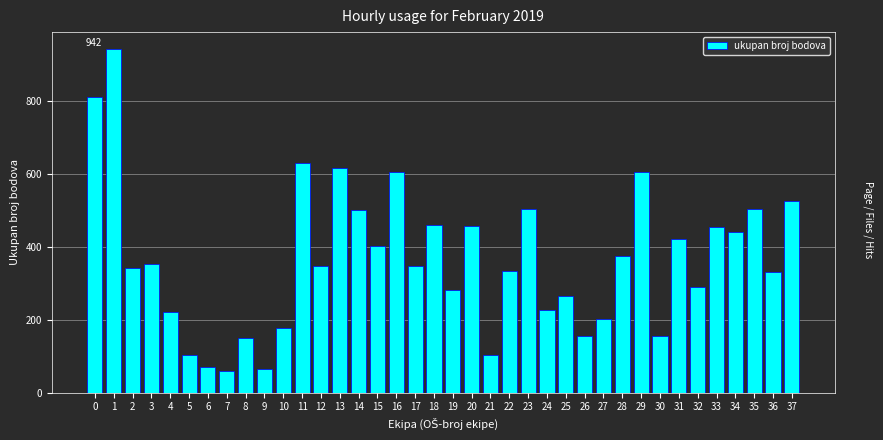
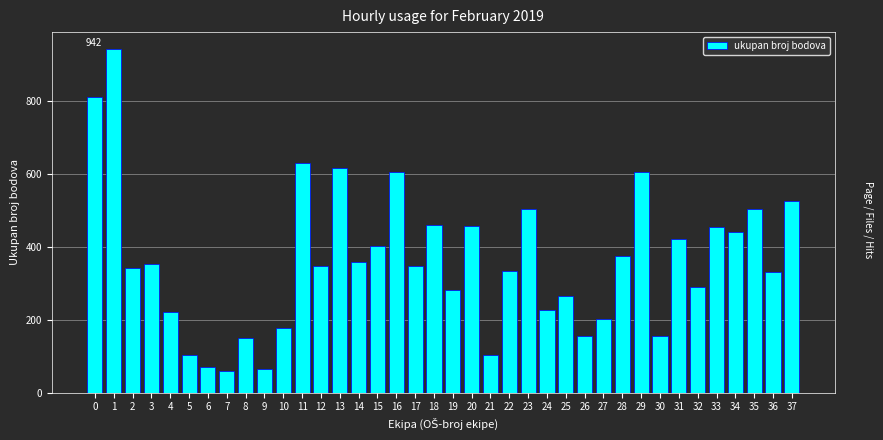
14: 500 -> 360
